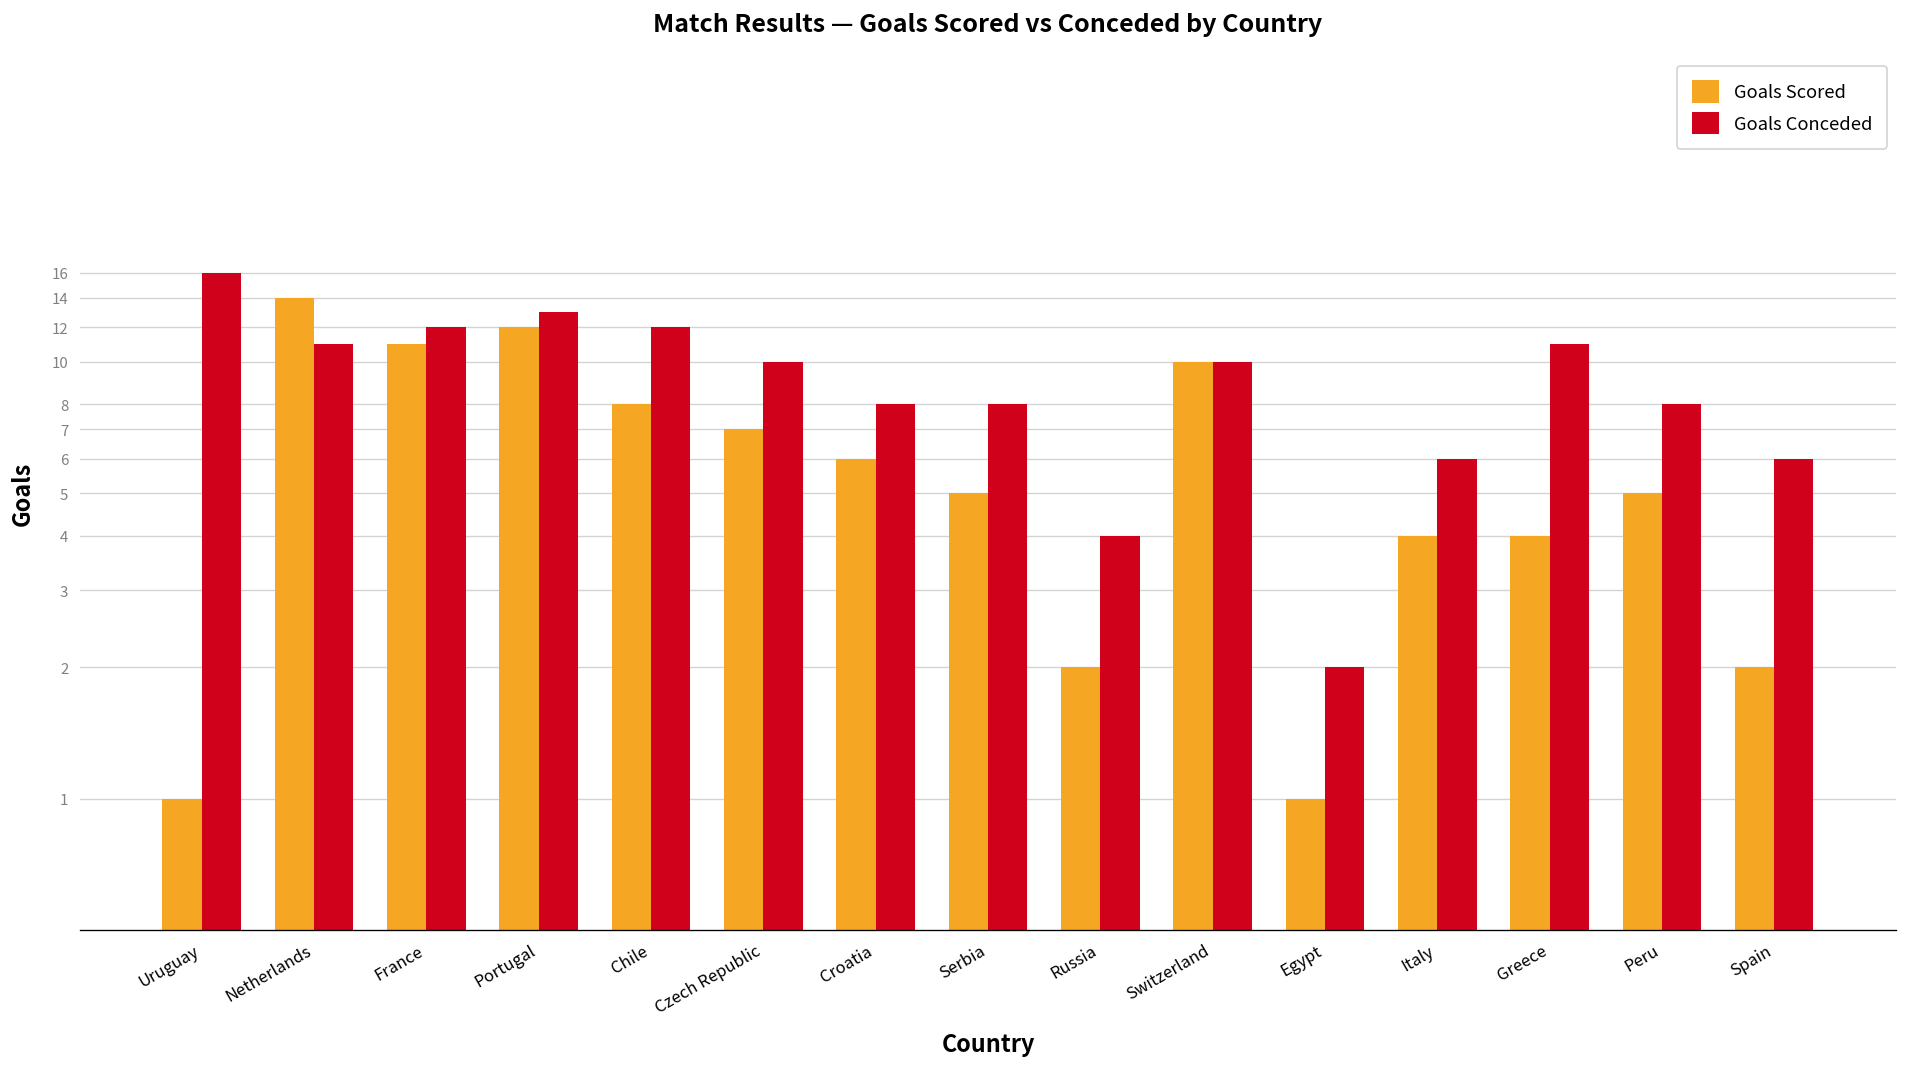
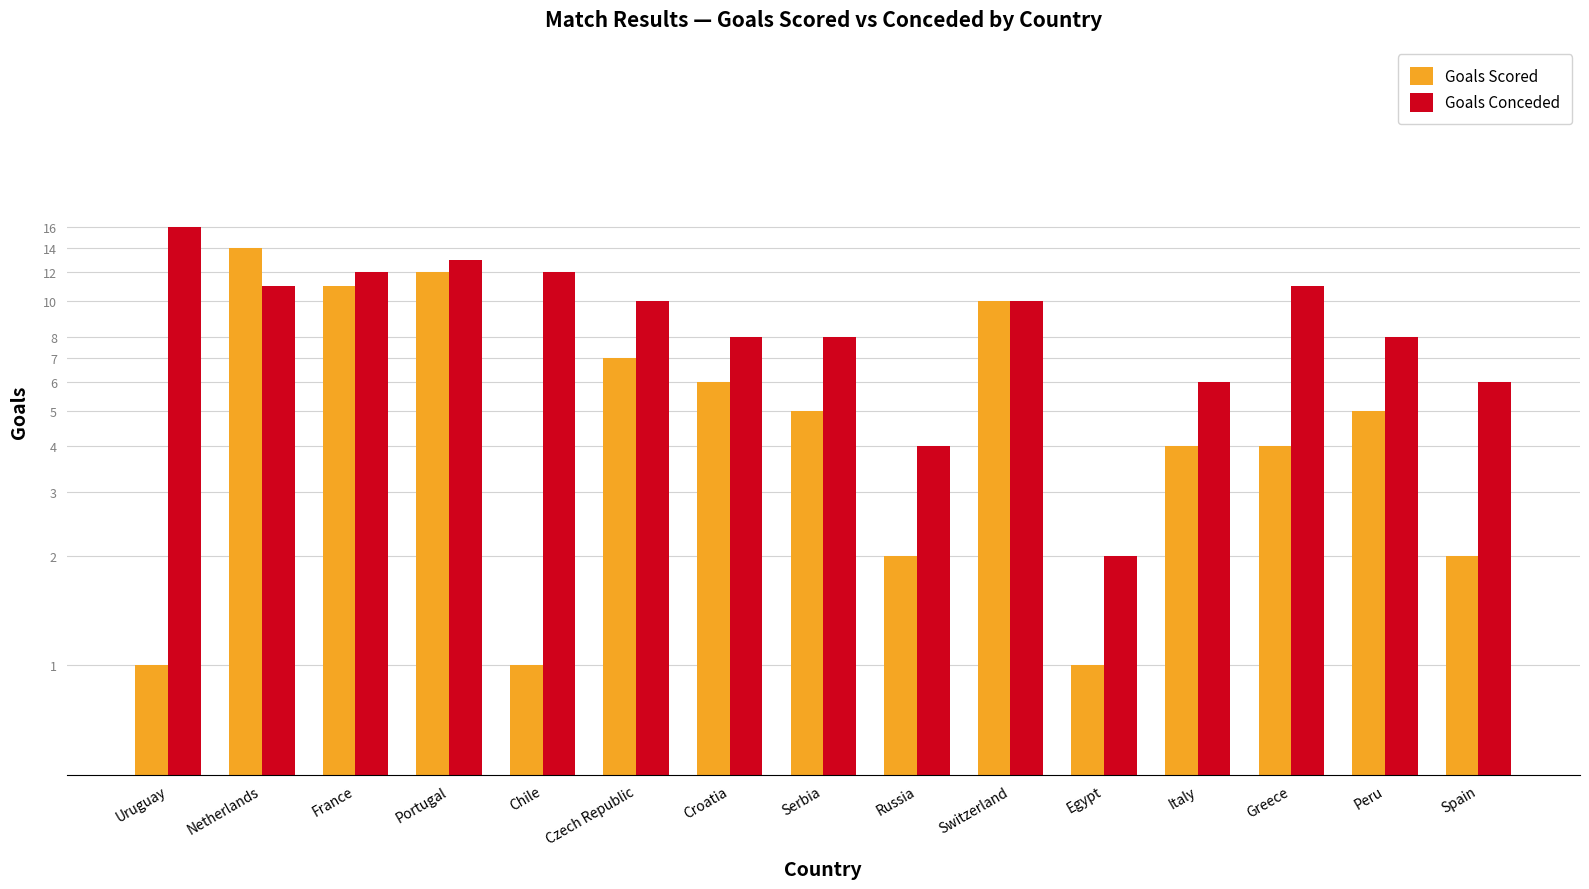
Goals Scored, Chile: 8 -> 1
